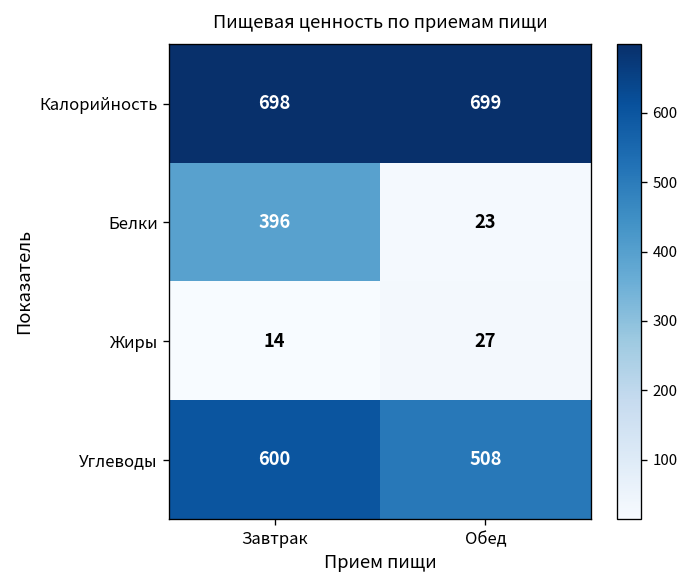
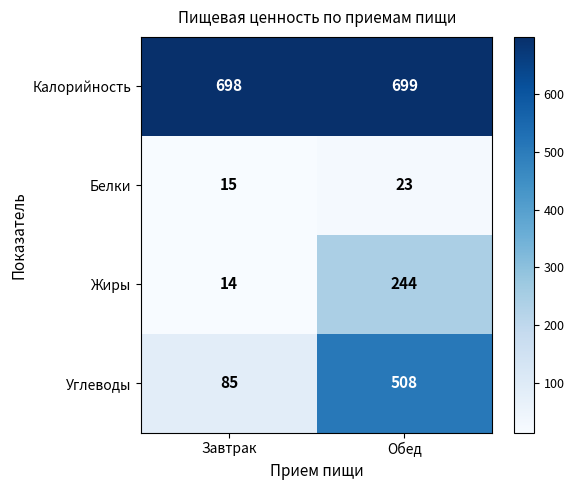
Белки, Завтрак: 396 -> 15
Жиры, Обед: 27 -> 244
Углеводы, Завтрак: 600 -> 85
